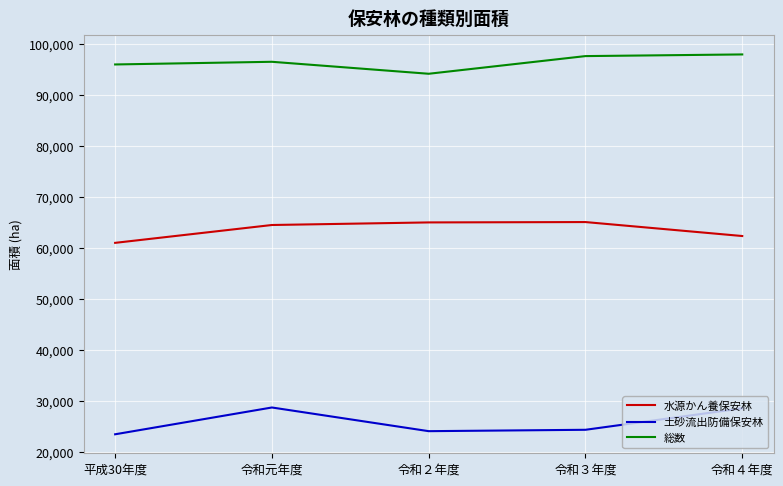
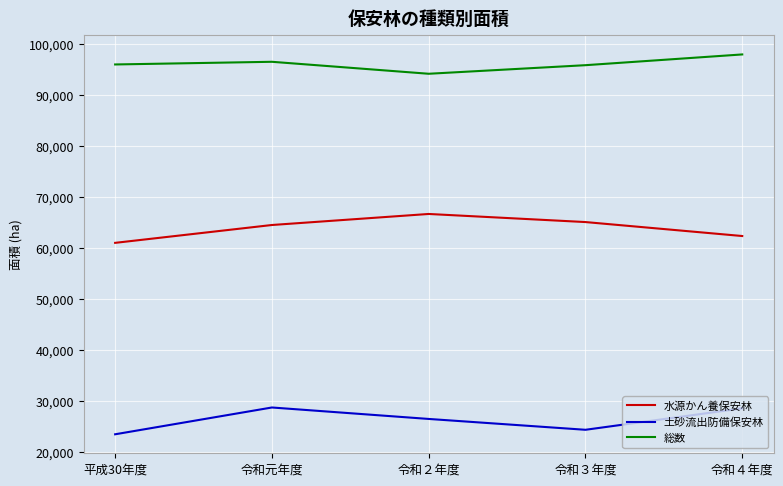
水源かん養保安林, 令和２年度: 65,000 -> 67,000
土砂流出防備保安林, 令和２年度: 24,000 -> 27,000
総数, 令和３年度: 98,000 -> 96,000
